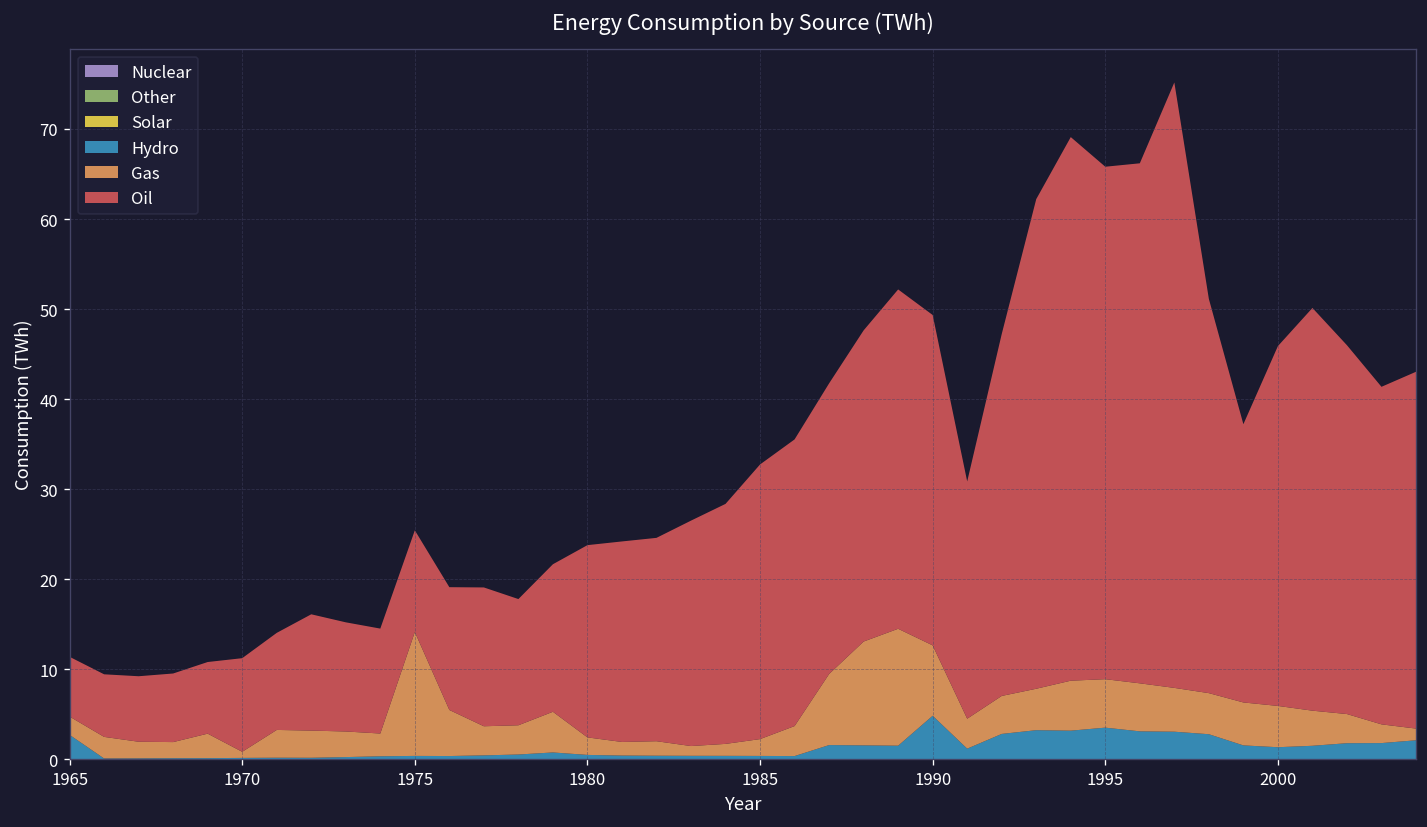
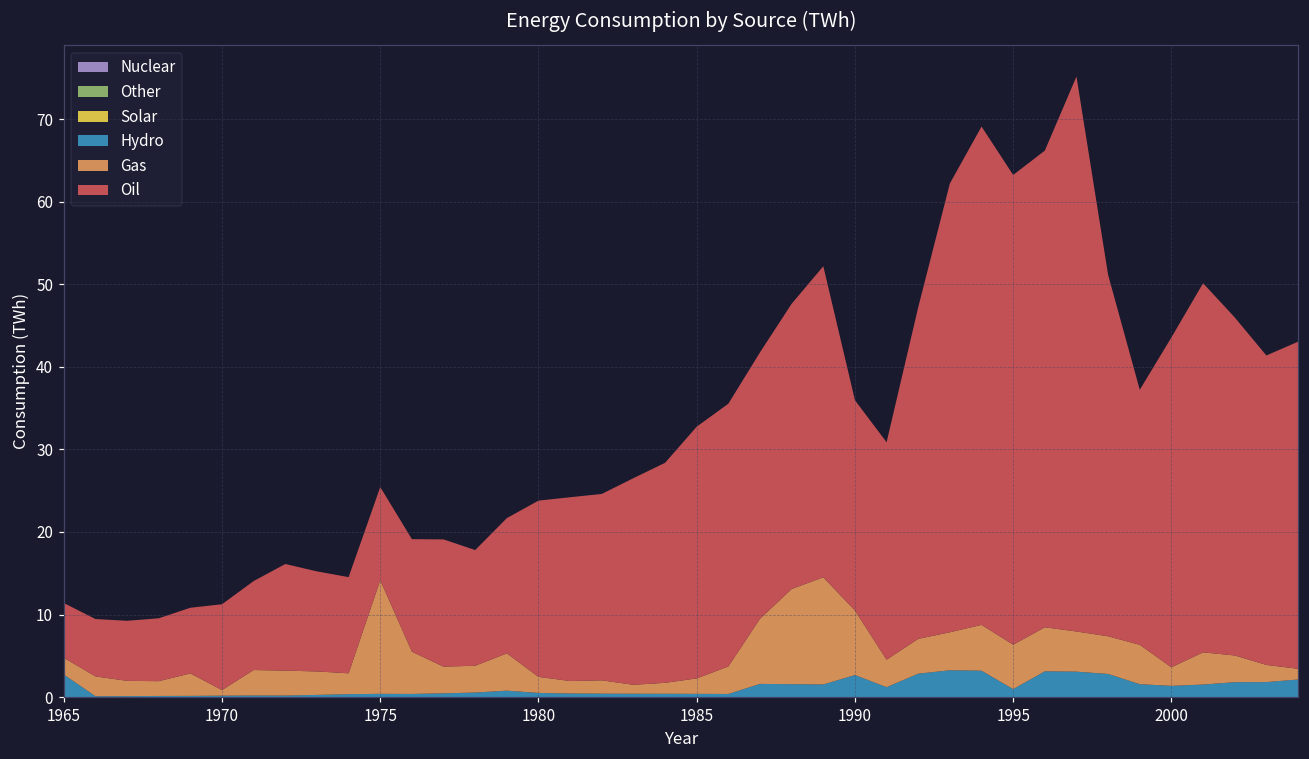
Hydro, 1990: 5 -> 3
Oil, 1990: 37 -> 25
Hydro, 1995: 4 -> 1
Gas, 2000: 5 -> 2
